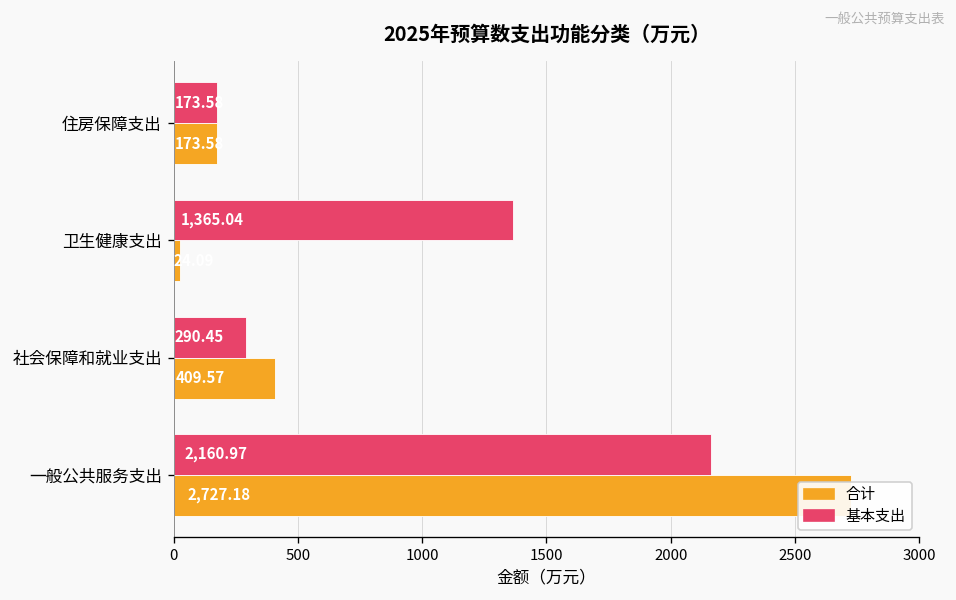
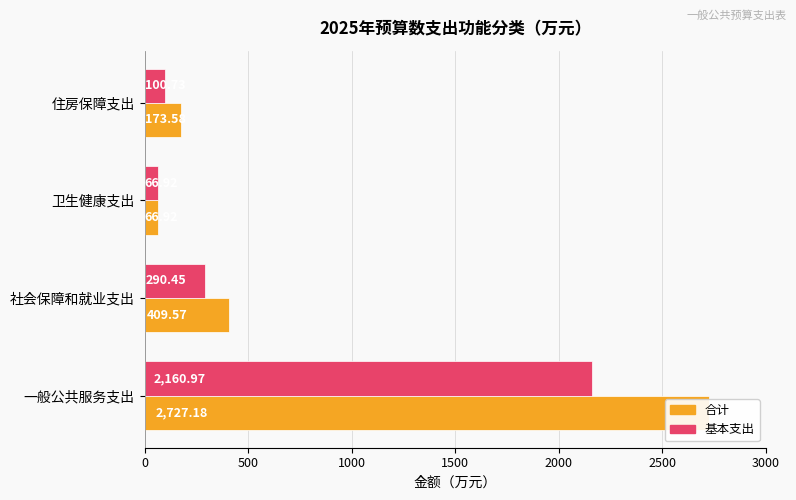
基本支出, 住房保障支出: 170 -> 100
基本支出, 卫生健康支出: 1370 -> 70
合计, 卫生健康支出: 20 -> 70
